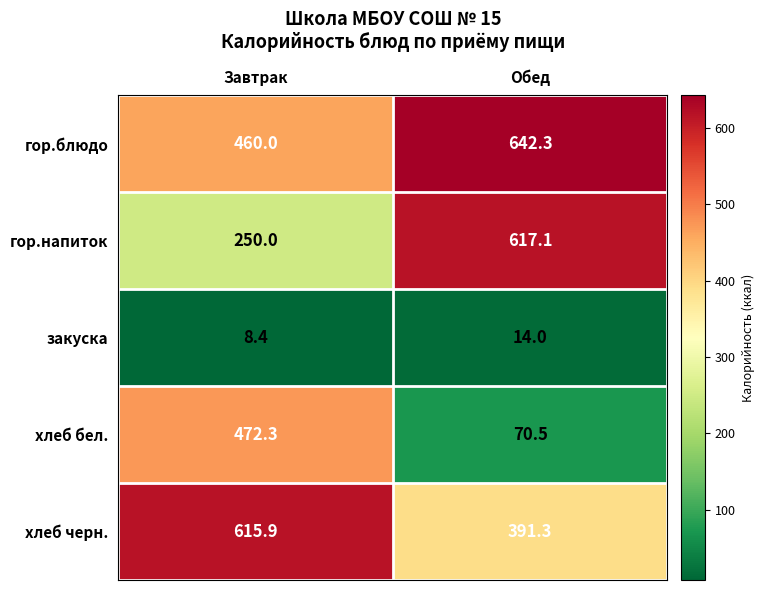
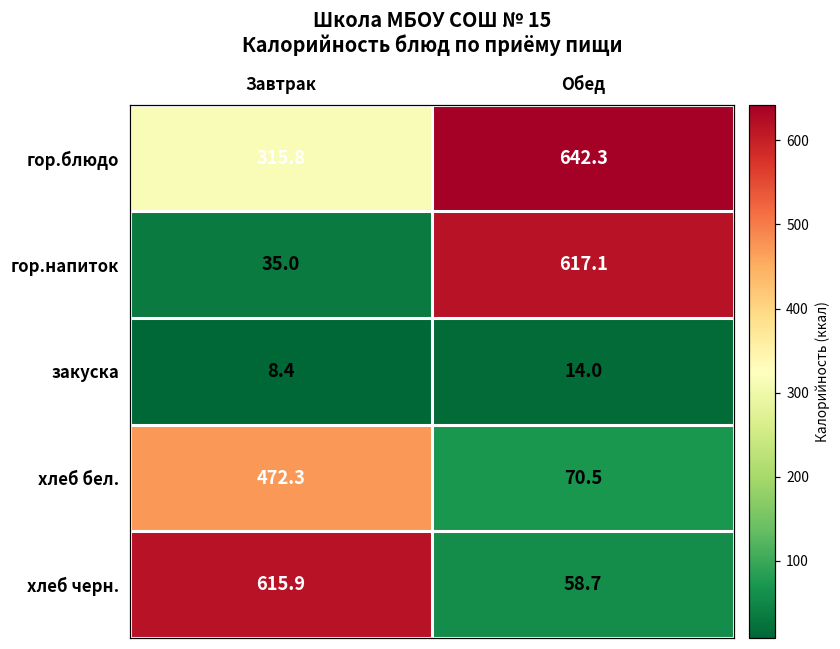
гор.блюдо, Завтрак: 460.0 -> 315.8
гор.напиток, Завтрак: 250.0 -> 35.0
хлеб черн., Обед: 391.3 -> 58.7
